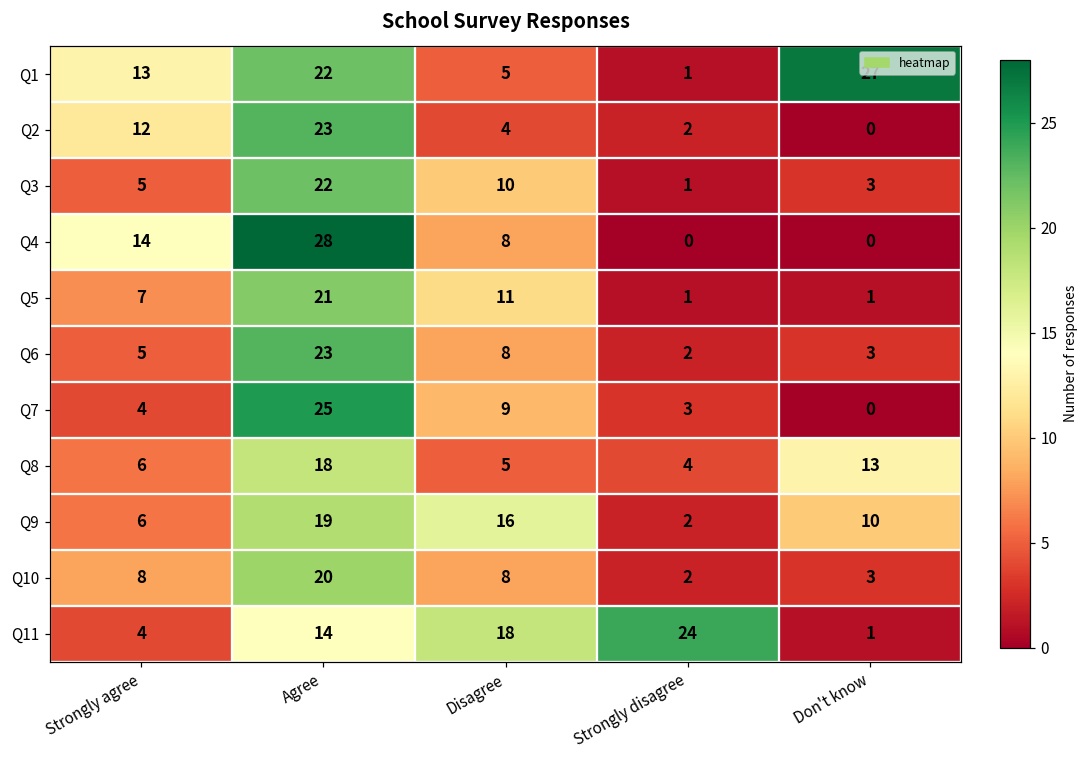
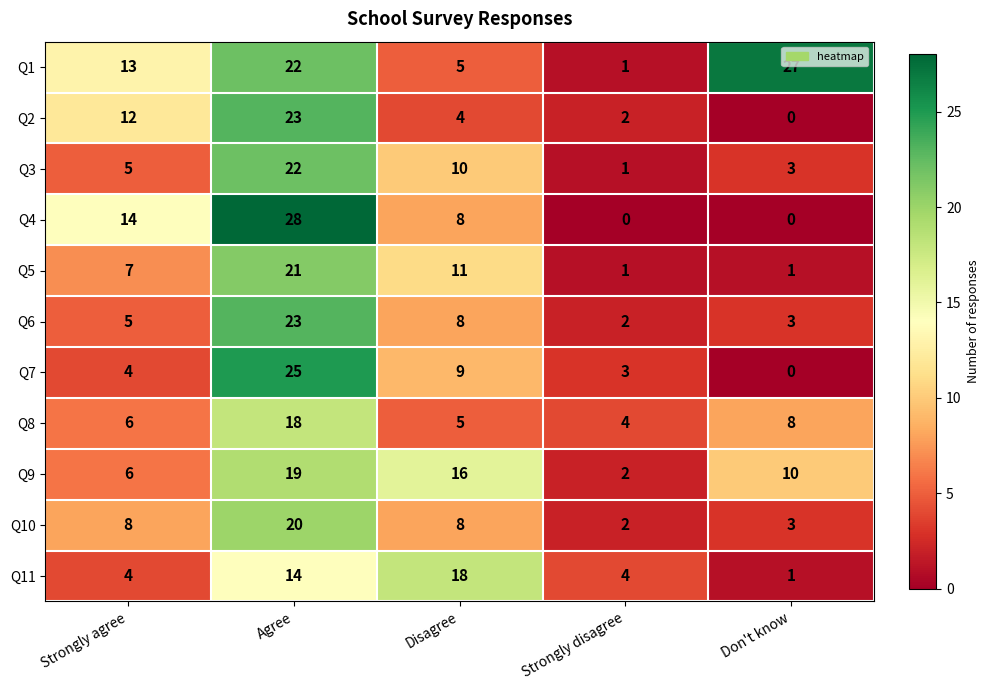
Q8, Don't know: 13 -> 8
Q11, Strongly disagree: 24 -> 4
